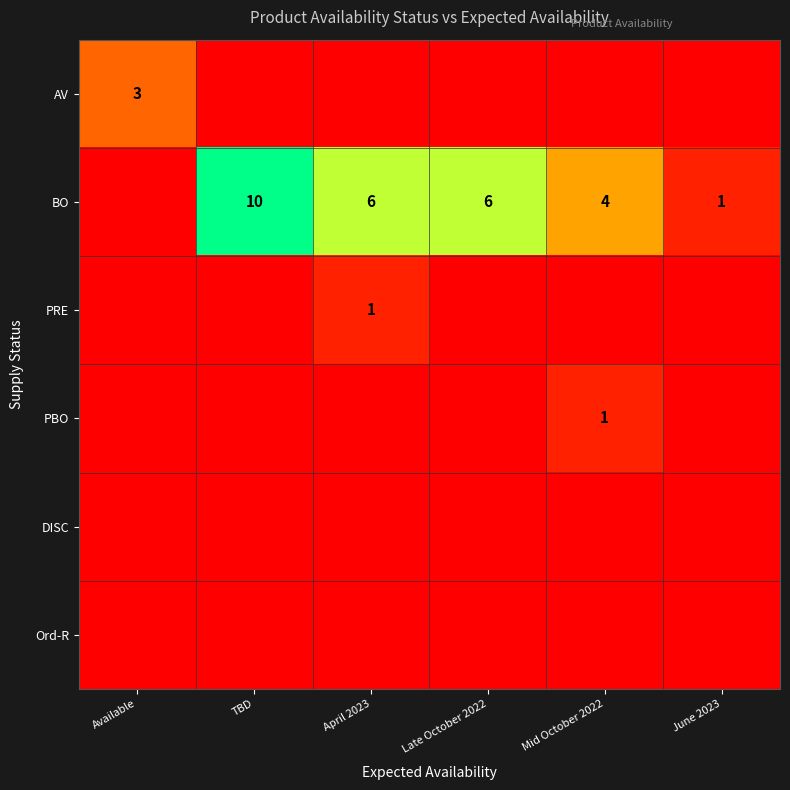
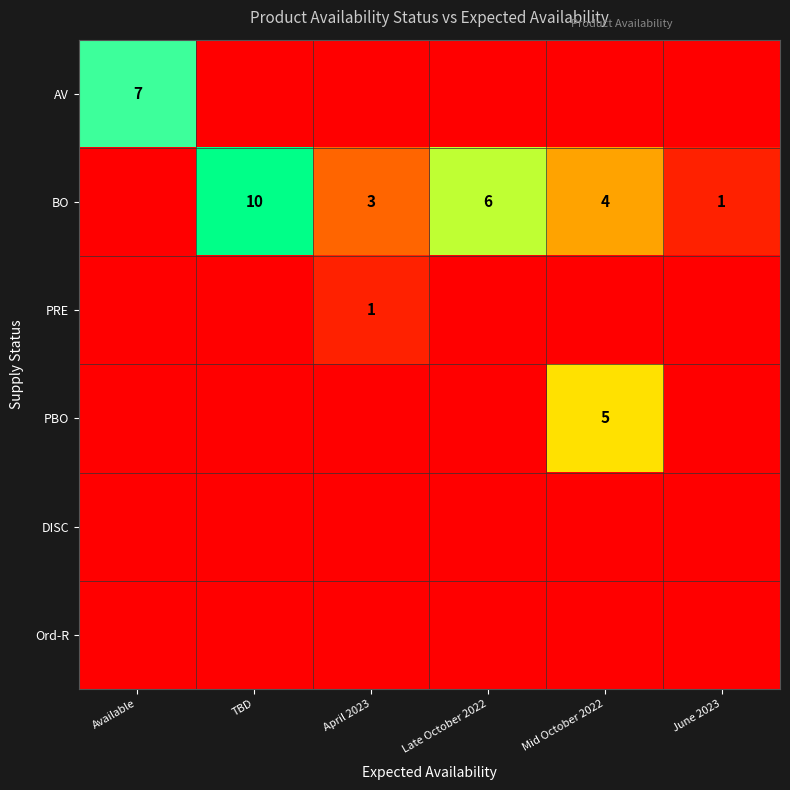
AV, Available: 3 -> 7
BO, April 2023: 6 -> 3
PBO, Mid October 2022: 1 -> 5
